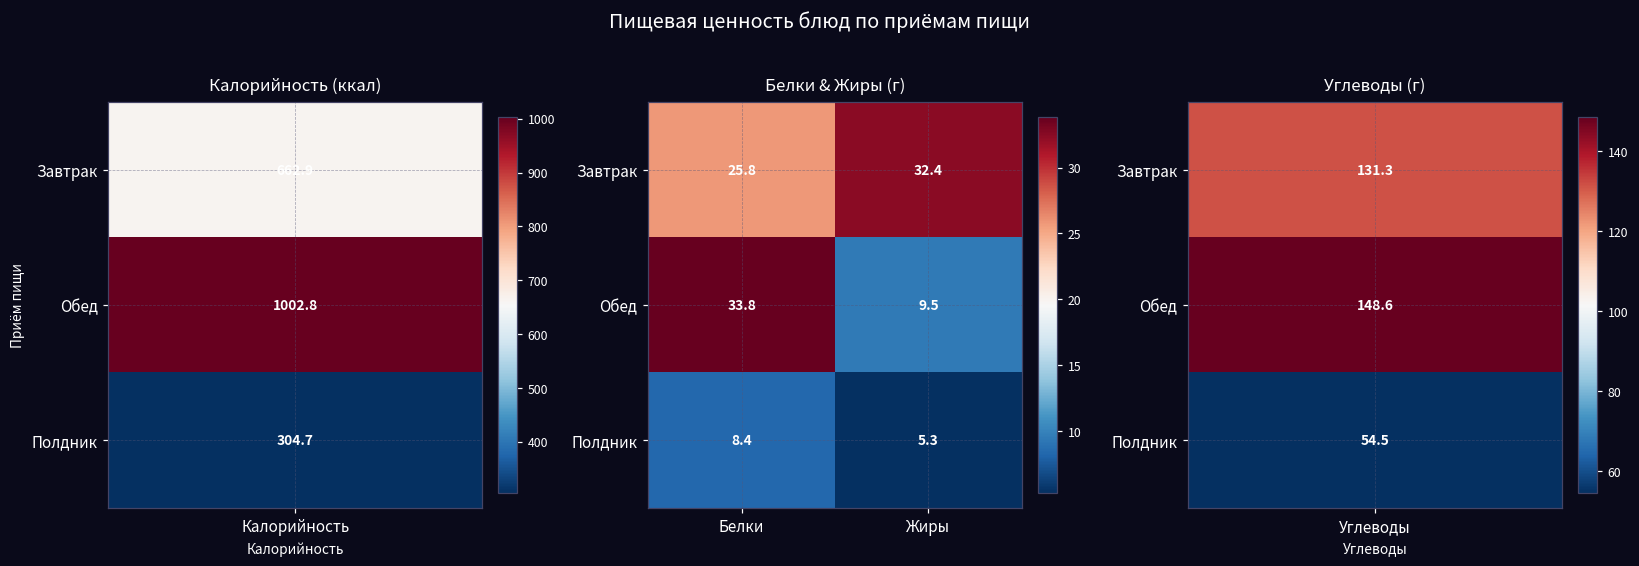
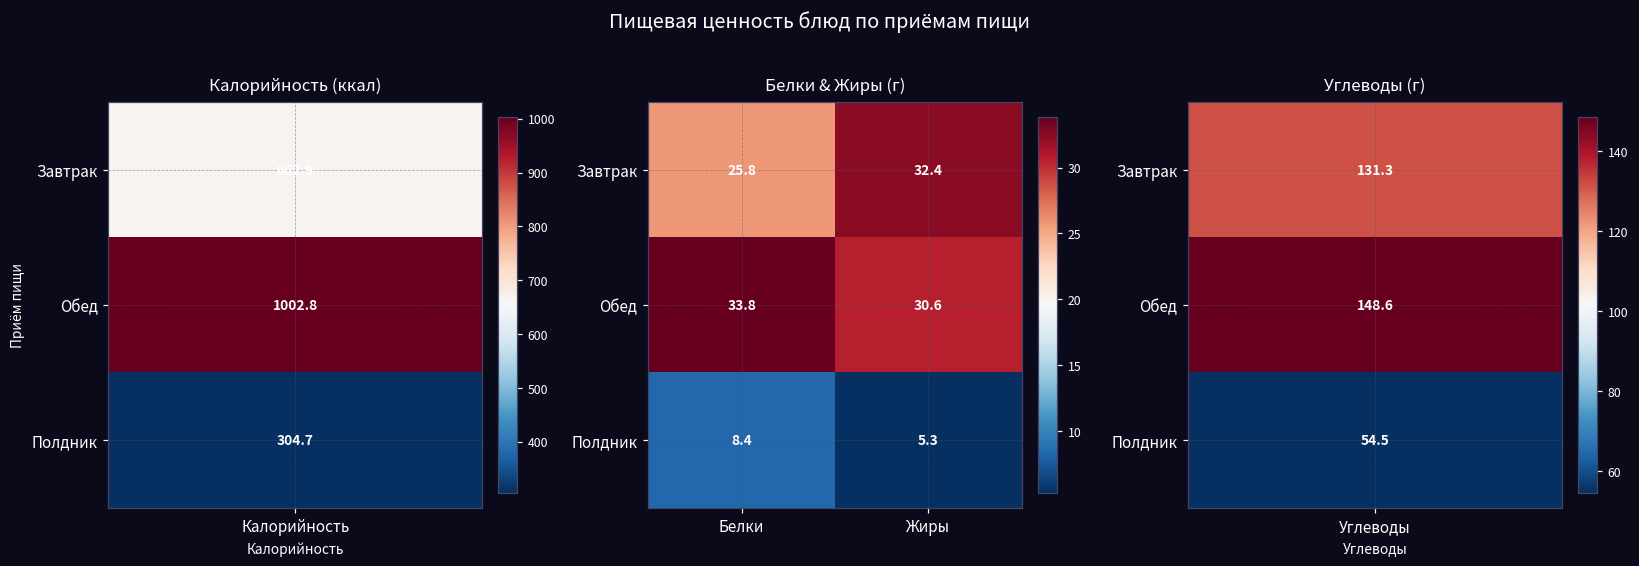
Белки & Жиры (г), Обед, Жиры: 9.5 -> 30.6
